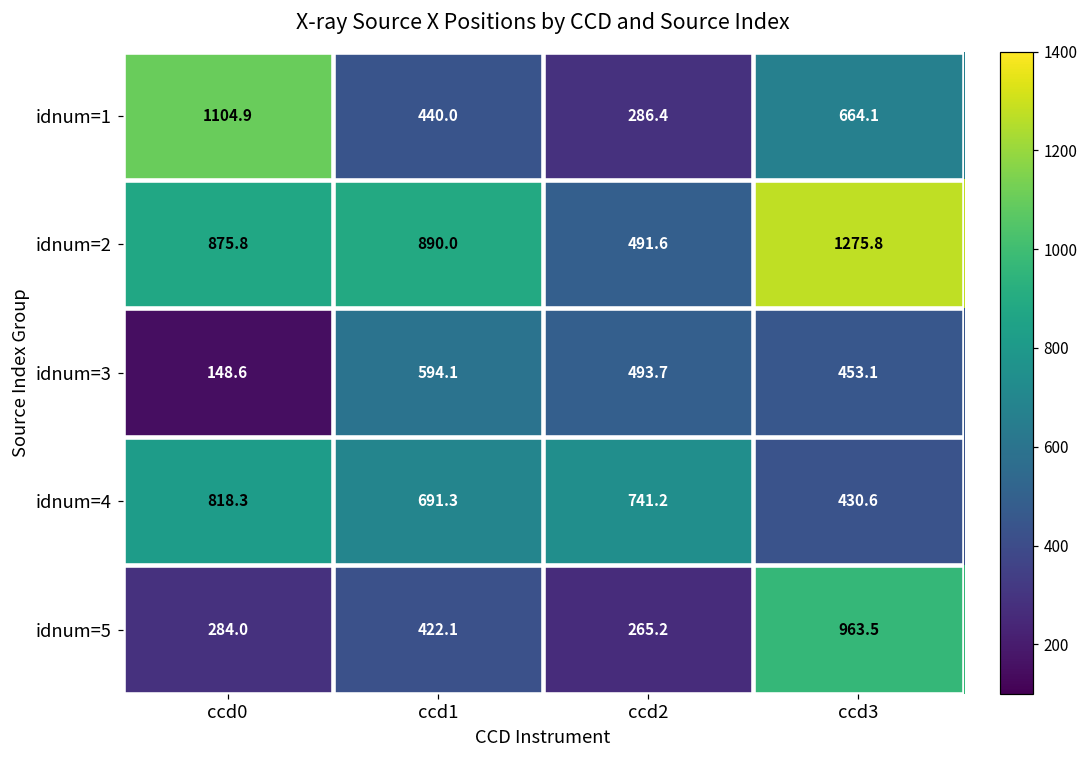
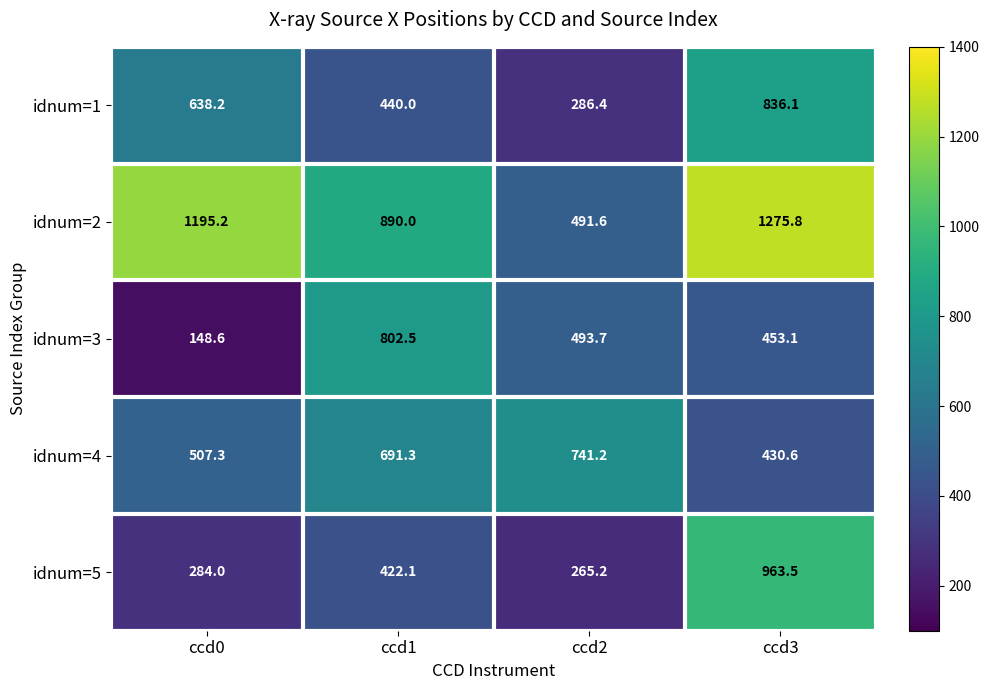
idnum=1, ccd0: 1104.9 -> 638.2
idnum=1, ccd3: 664.1 -> 836.1
idnum=2, ccd0: 875.8 -> 1195.2
idnum=3, ccd1: 594.1 -> 802.5
idnum=4, ccd0: 818.3 -> 507.3
